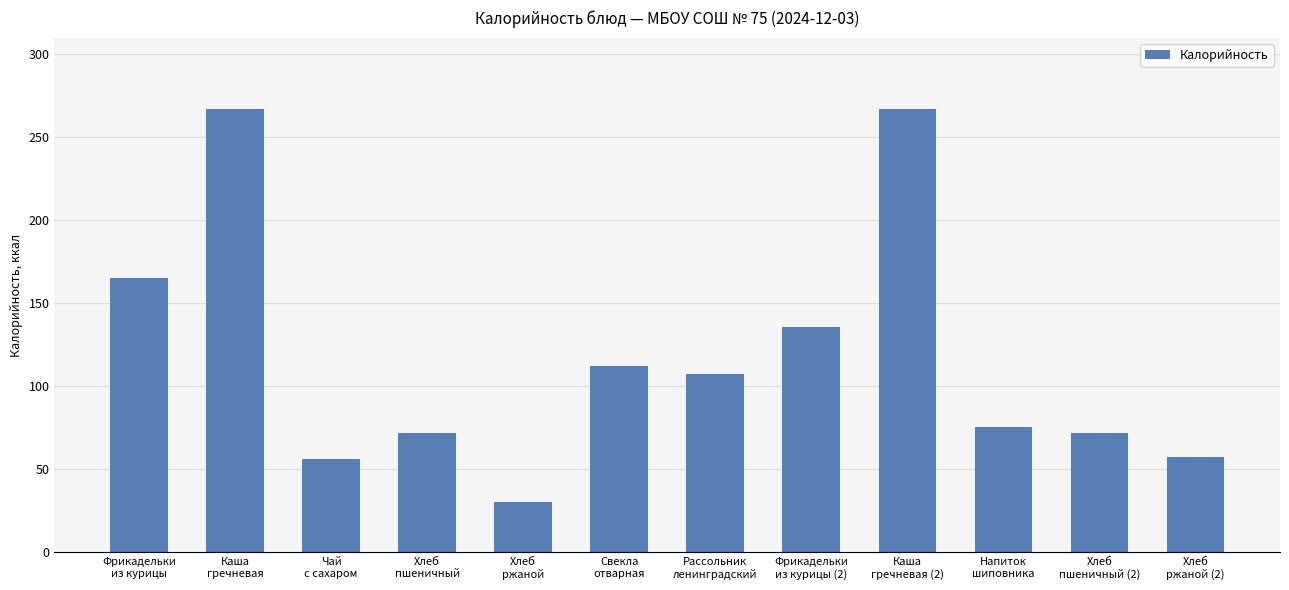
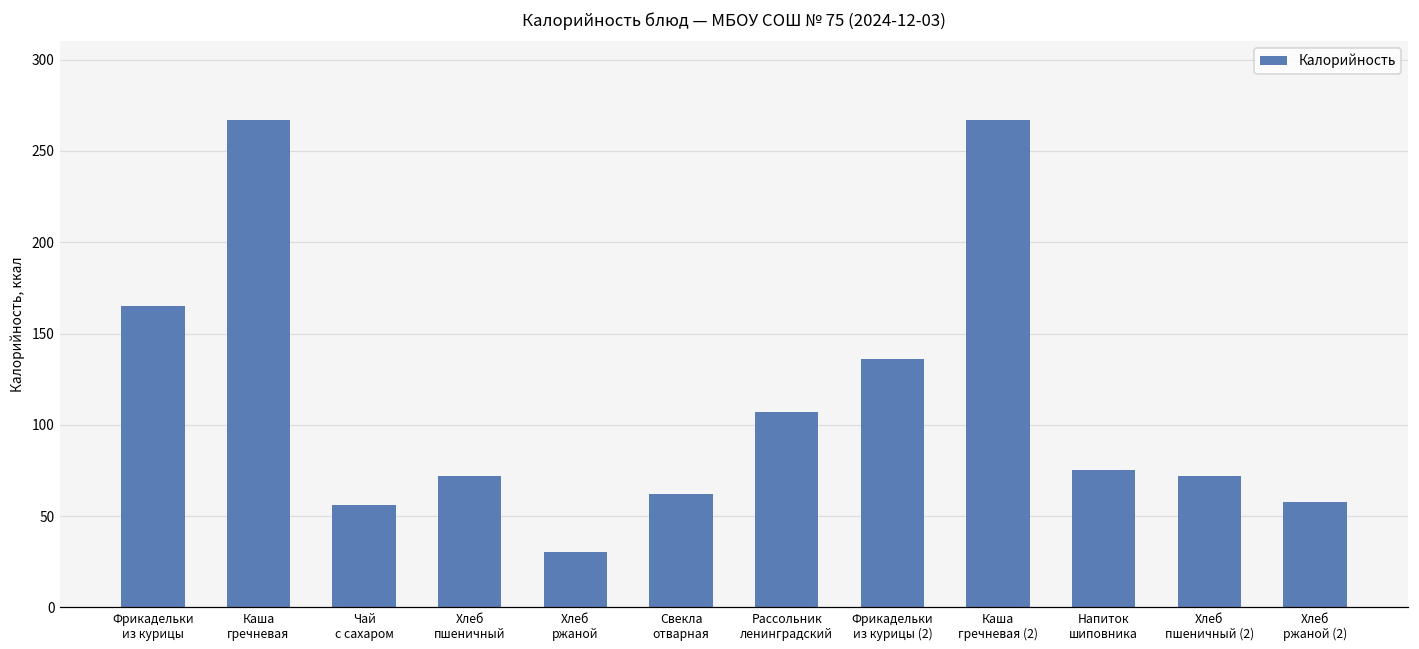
Свекла отварная: 112 -> 62
